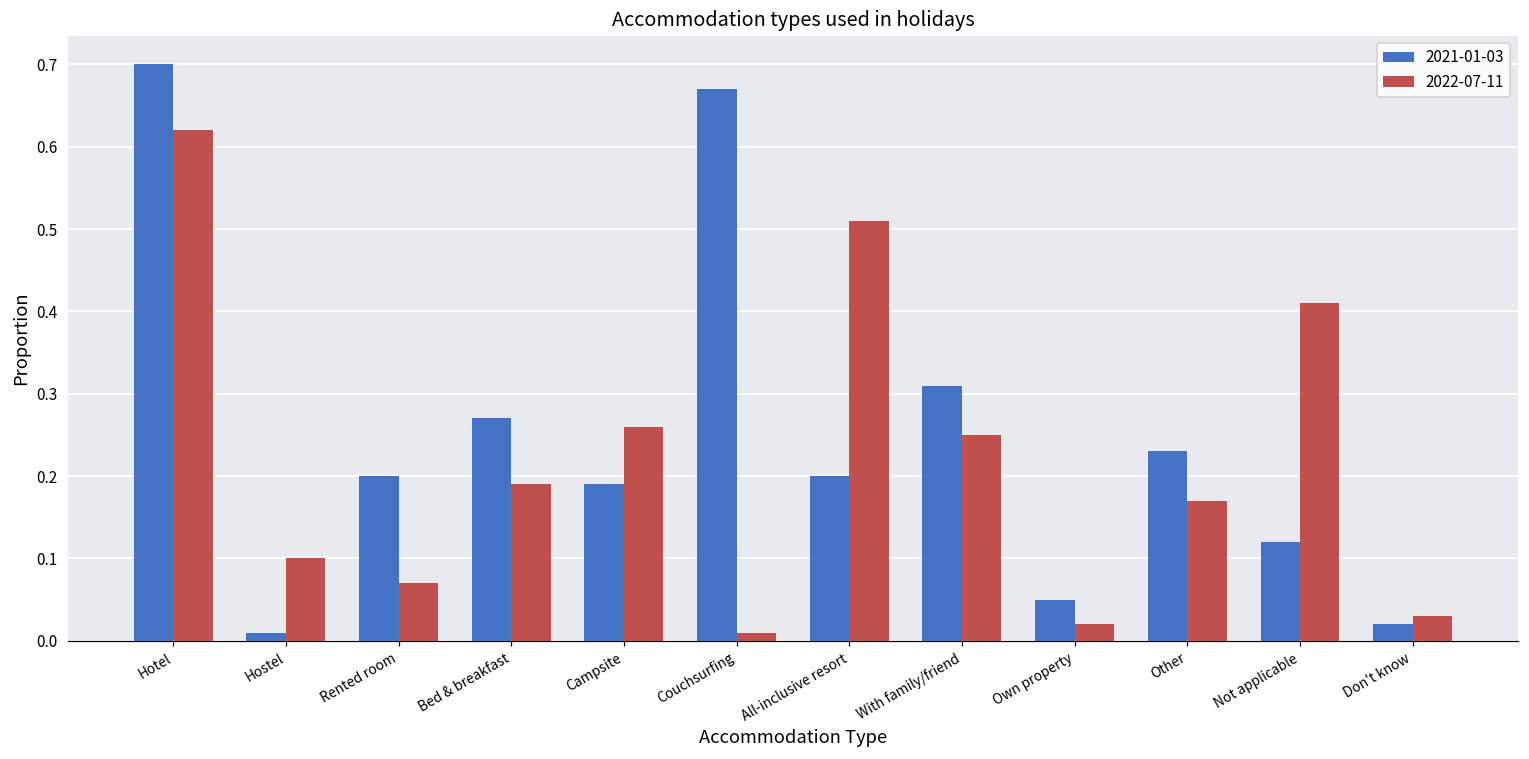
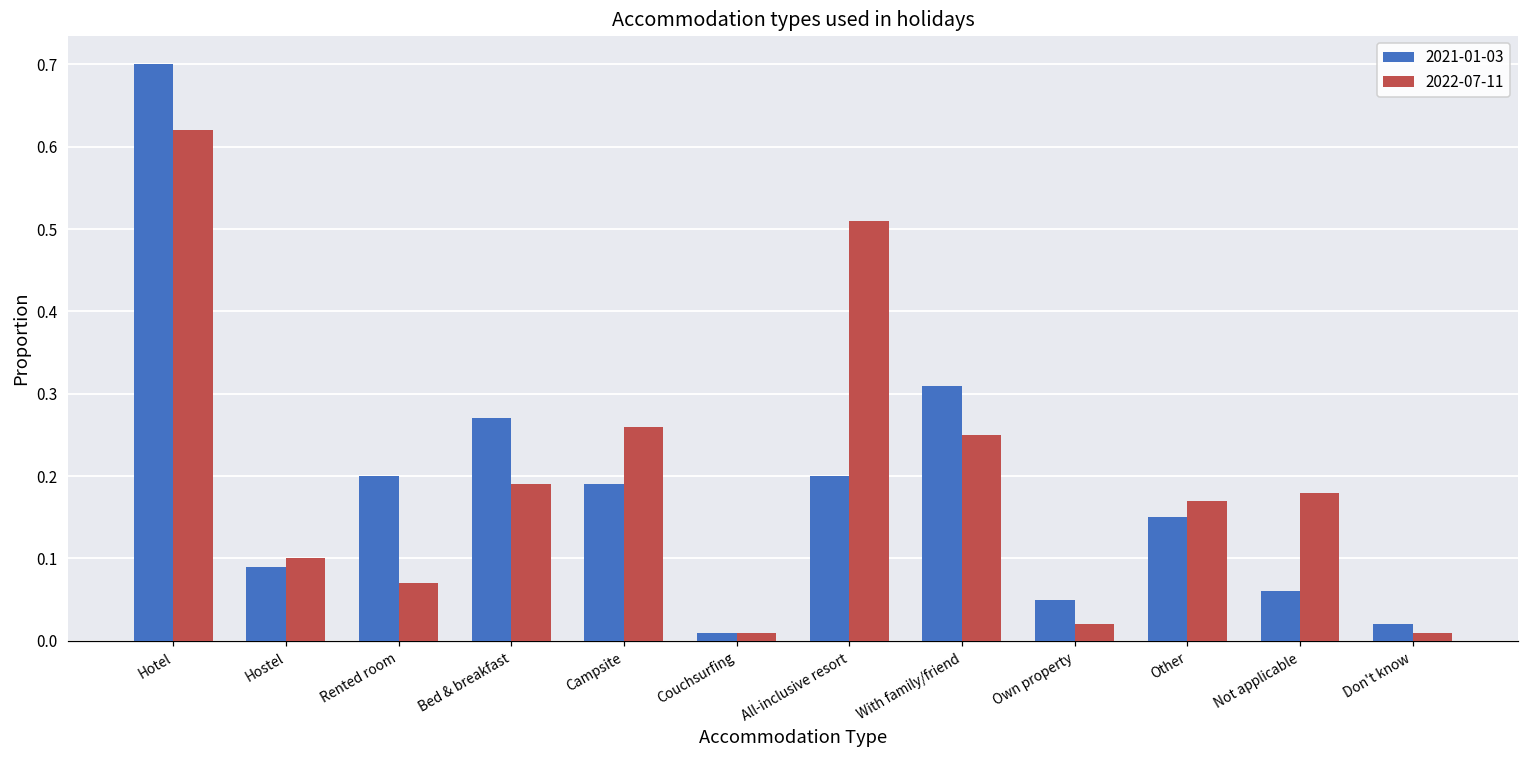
2021-01-03, Hostel: 0.01 -> 0.09
2021-01-03, Couchsurfing: 0.67 -> 0.01
2021-01-03, Other: 0.23 -> 0.15
2021-01-03, Not applicable: 0.12 -> 0.06
2022-07-11, Not applicable: 0.41 -> 0.18
2022-07-11, Don't know: 0.03 -> 0.01
